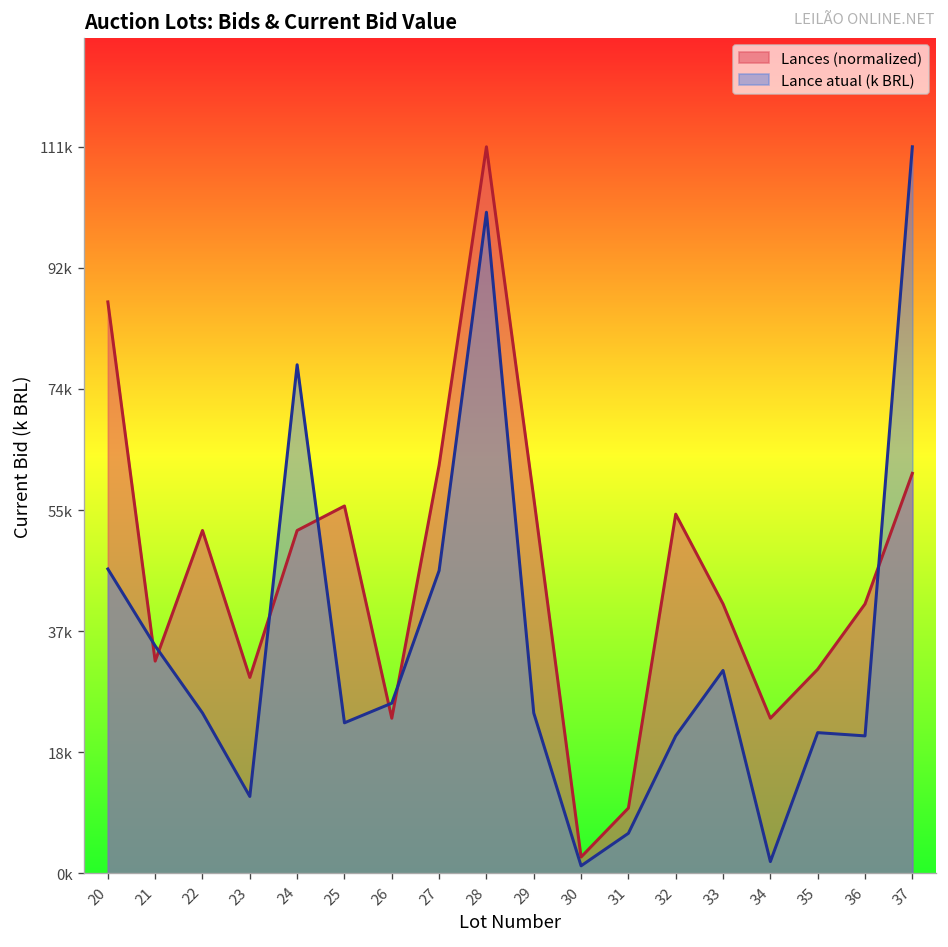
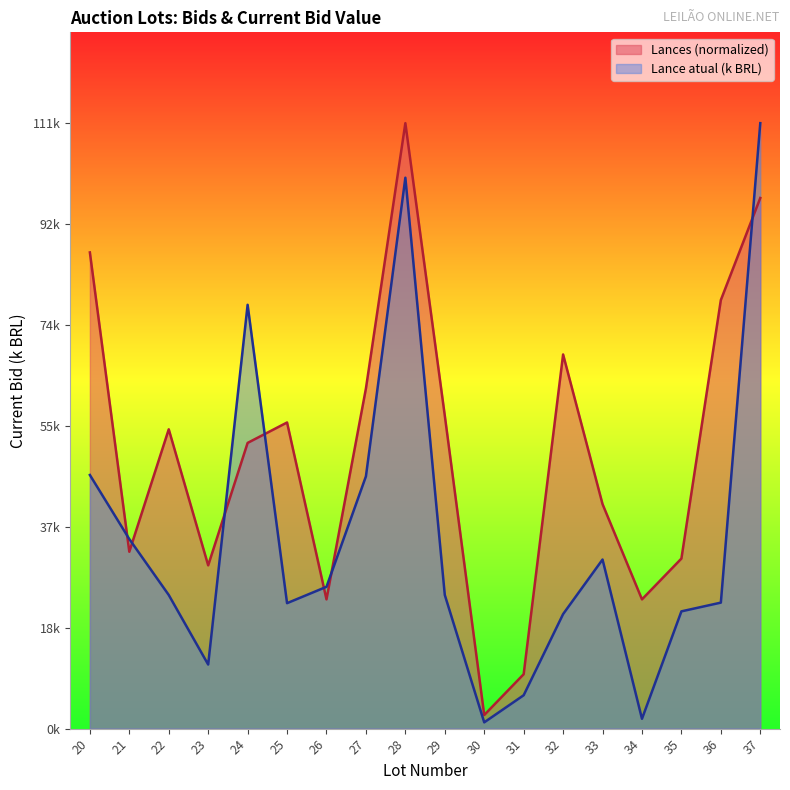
Lances (normalized), 22: 52000 -> 55000
Lances (normalized), 32: 55000 -> 69000
Lances (normalized), 36: 41000 -> 79000
Lance atual (k BRL), 36: 21000 -> 23000
Lances (normalized), 37: 61000 -> 97000
